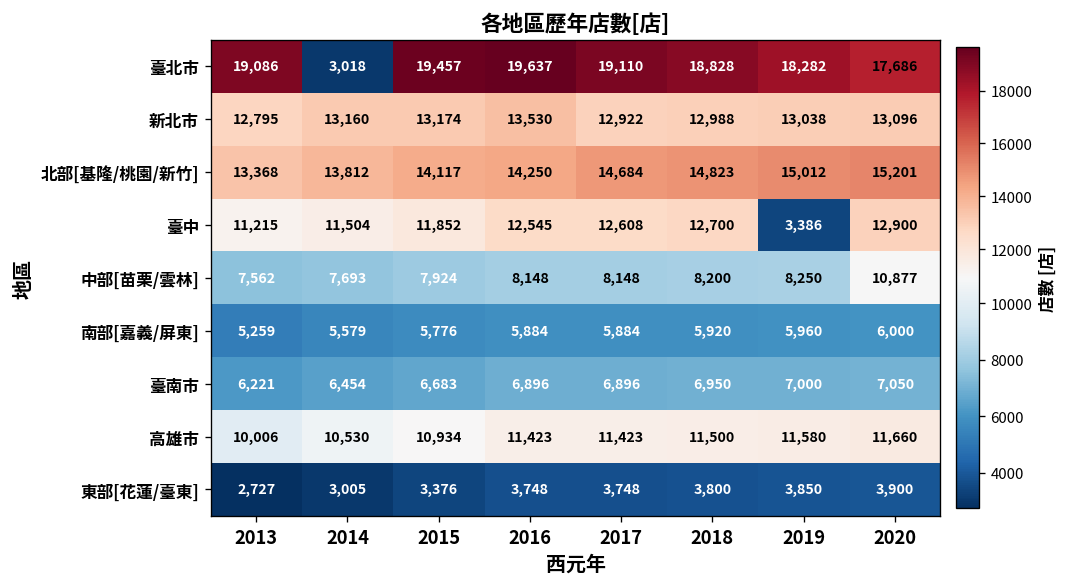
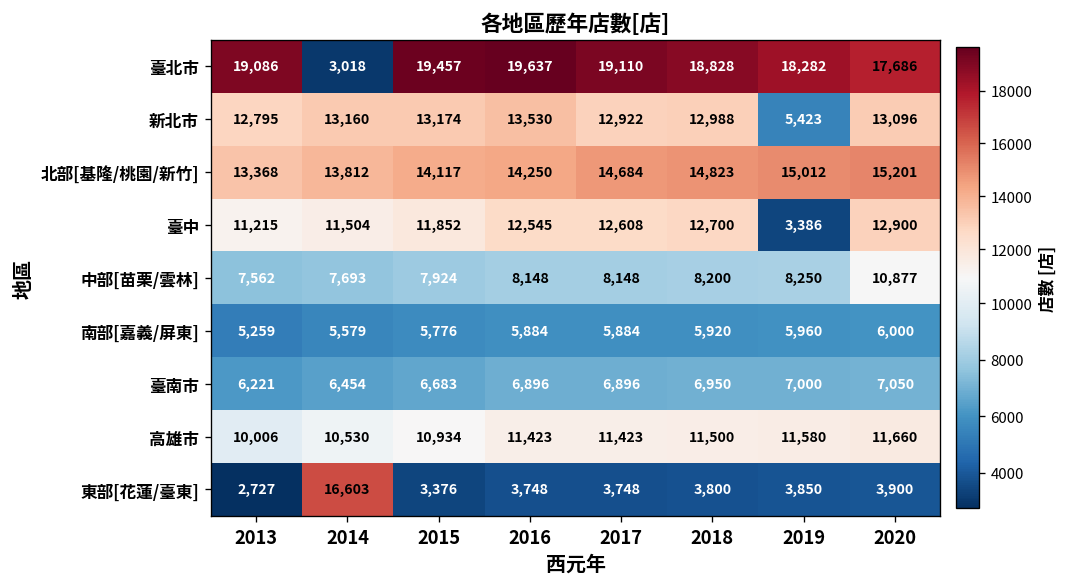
新北市, 2019: 13,038 -> 5,423
東部[花蓮/臺東], 2014: 3,005 -> 16,603
